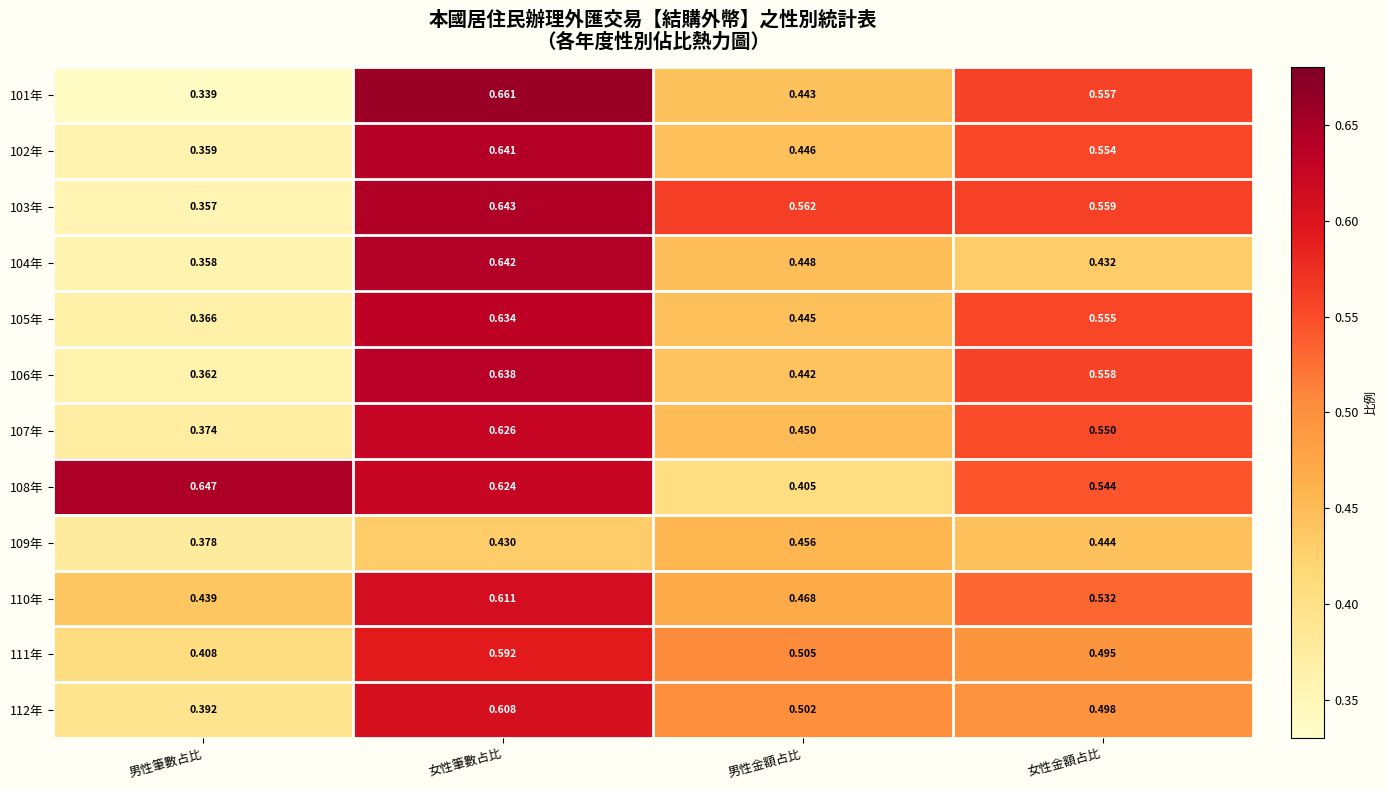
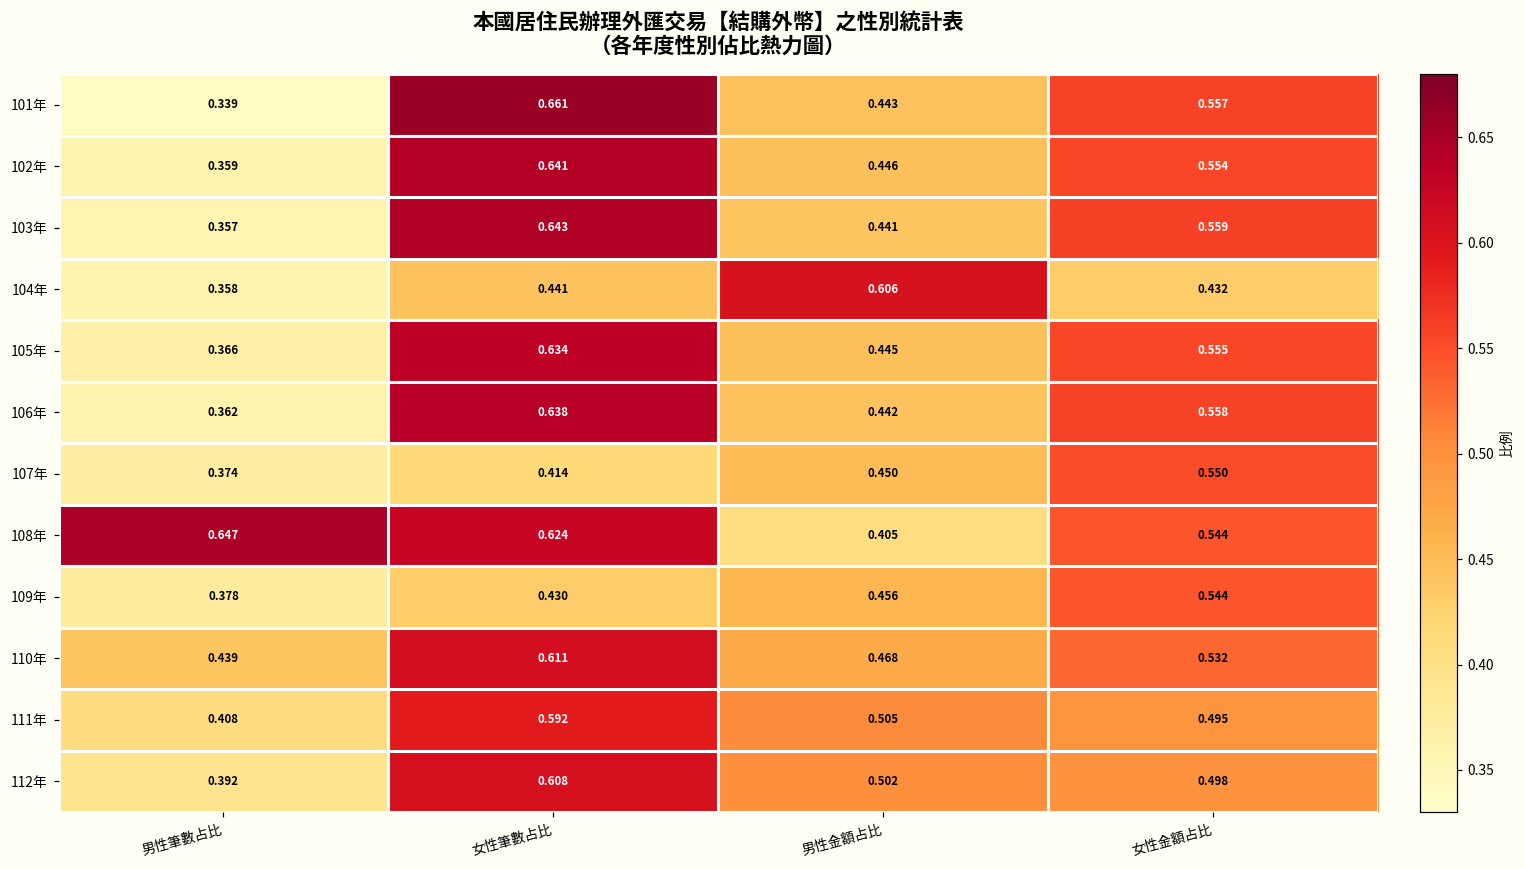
103年, 男性金額占比: 0.562 -> 0.441
104年, 女性筆數占比: 0.642 -> 0.441
104年, 男性金額占比: 0.448 -> 0.606
107年, 女性筆數占比: 0.626 -> 0.414
109年, 女性金額占比: 0.444 -> 0.544
